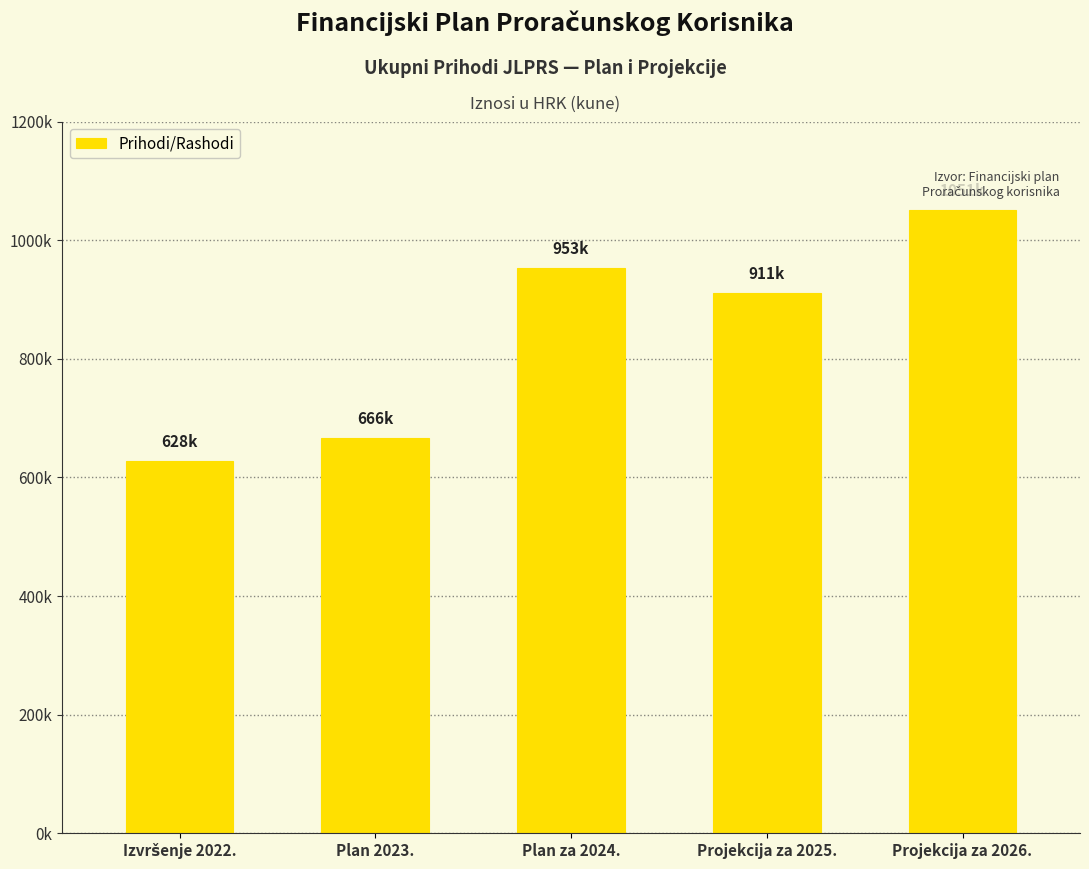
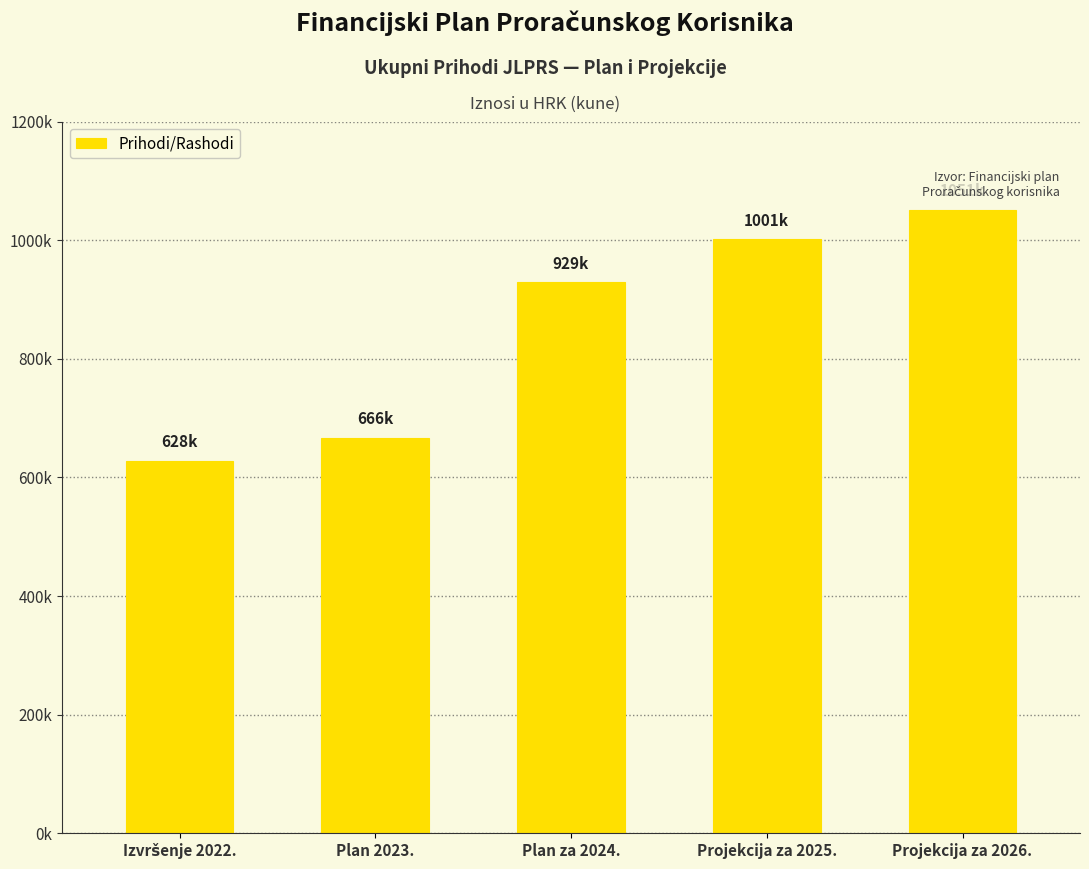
Plan za 2024.: 953k -> 929k
Projekcija za 2025.: 911k -> 1001k
